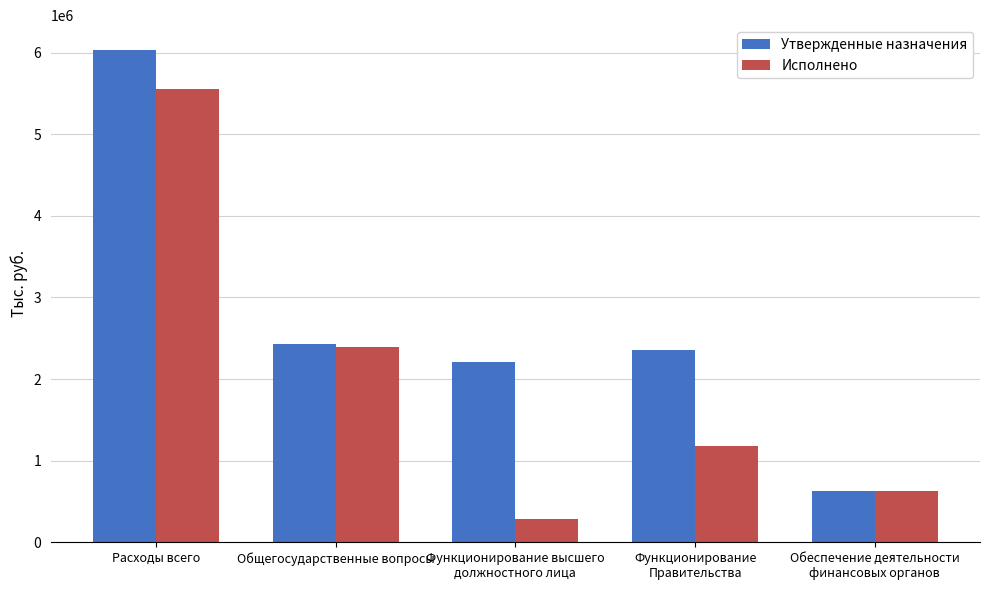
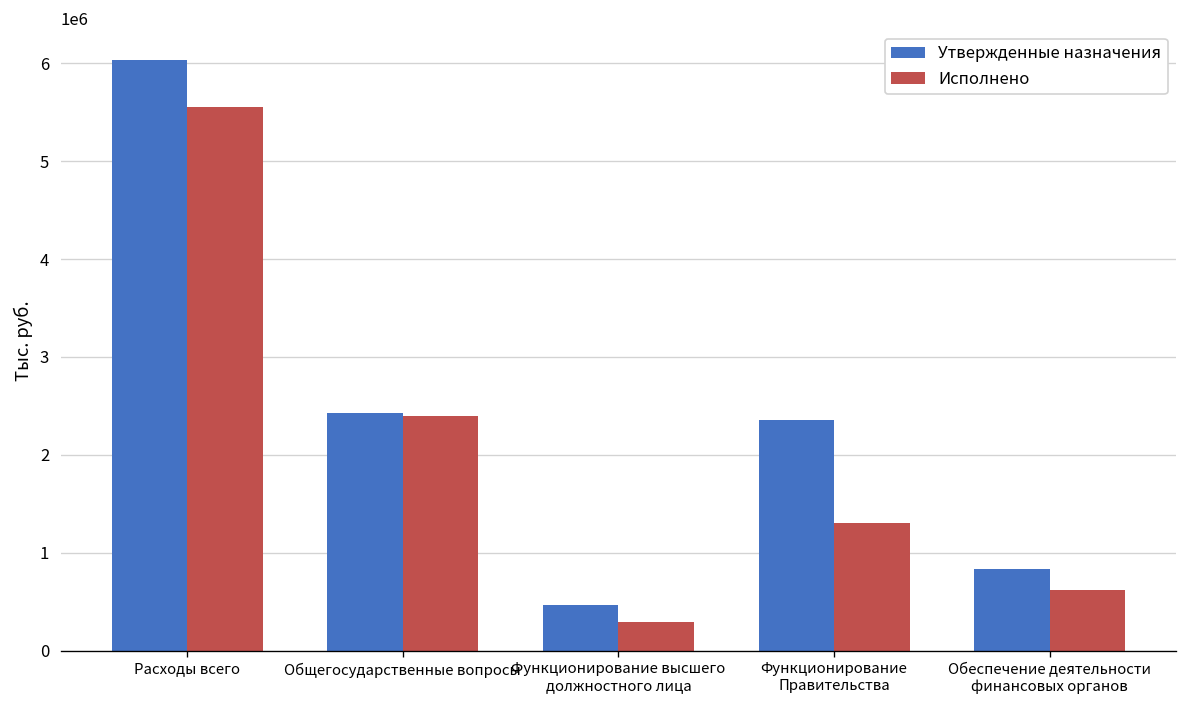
Утвержденные назначения, Функционирование высшего должностного лица: 2200000 -> 500000
Исполнено, Функционирование Правительства: 1200000 -> 1300000
Утвержденные назначения, Обеспечение деятельности финансовых органов: 600000 -> 800000
